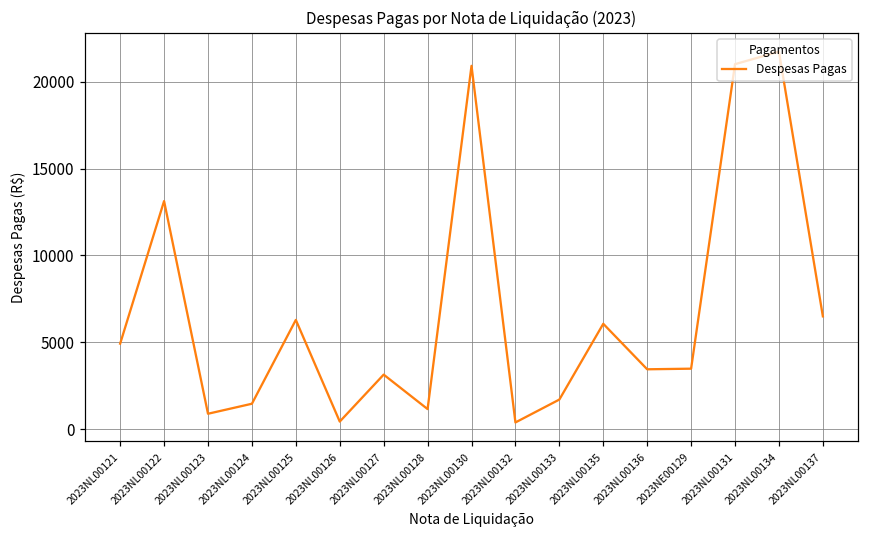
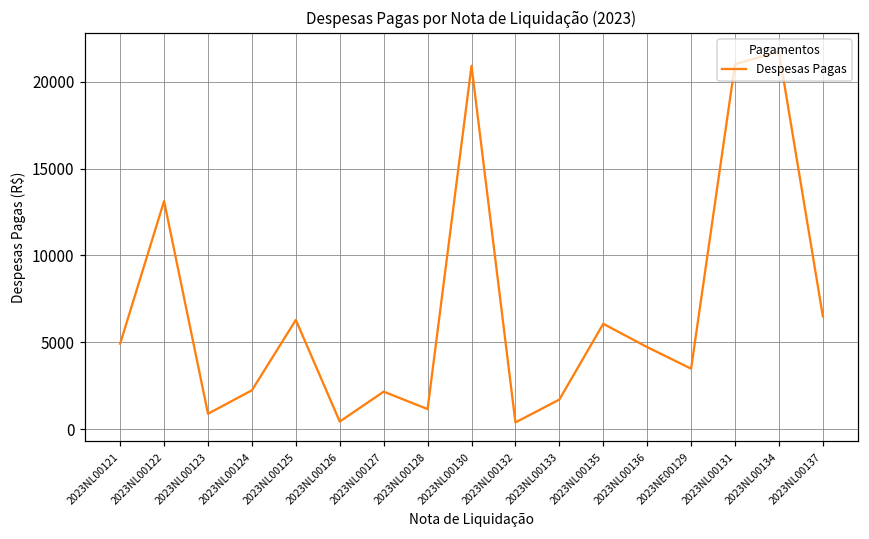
2023NL00124: 1500 -> 2300
2023NL00127: 3200 -> 2200
2023NL00136: 3500 -> 4700
